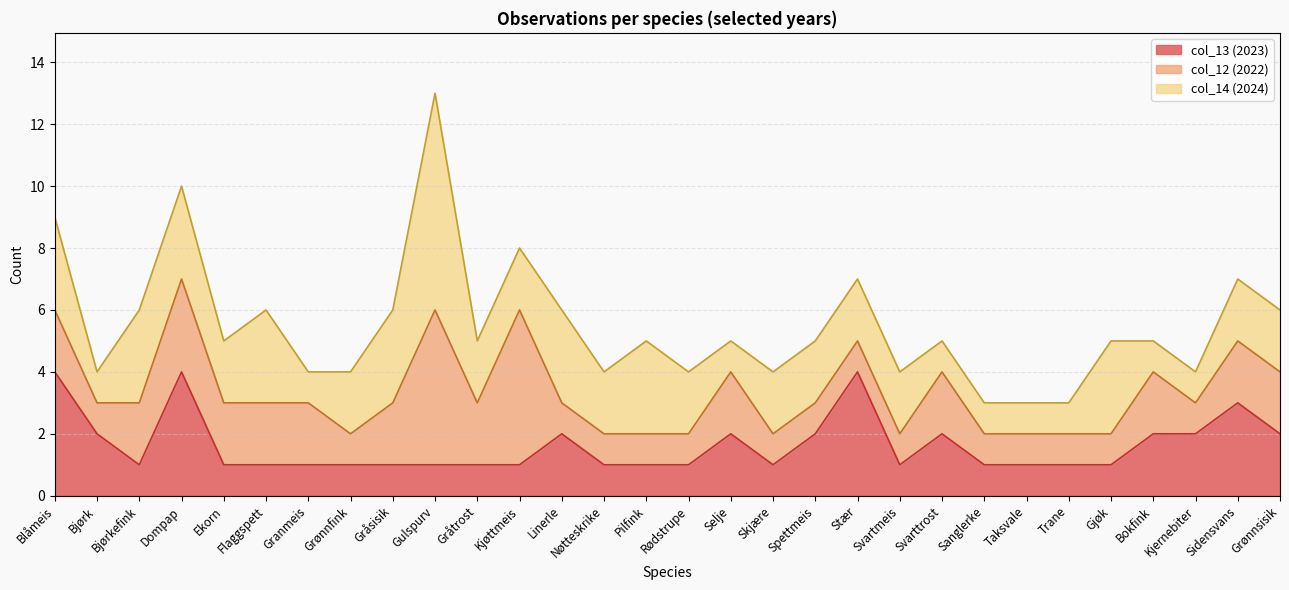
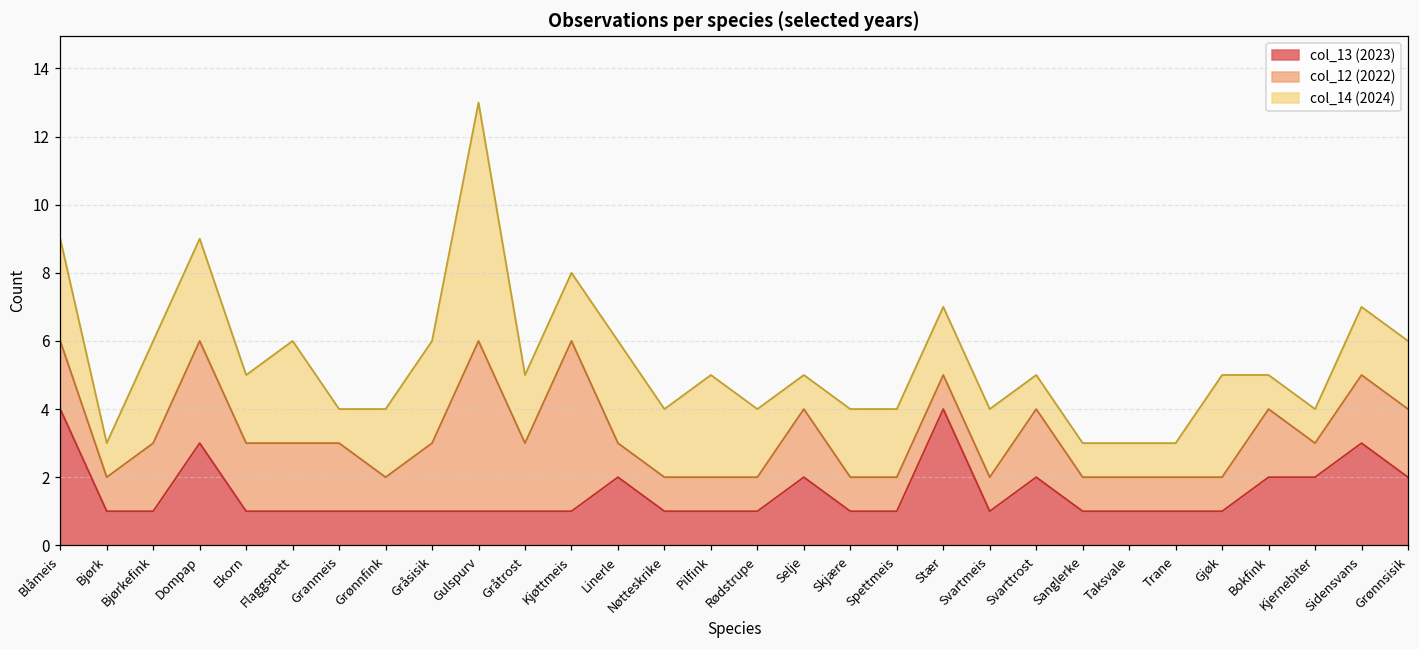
col_13 (2023), Bjørk: 2 -> 1
col_13 (2023), Dompap: 4 -> 3
col_13 (2023), Spettmeis: 2 -> 1
